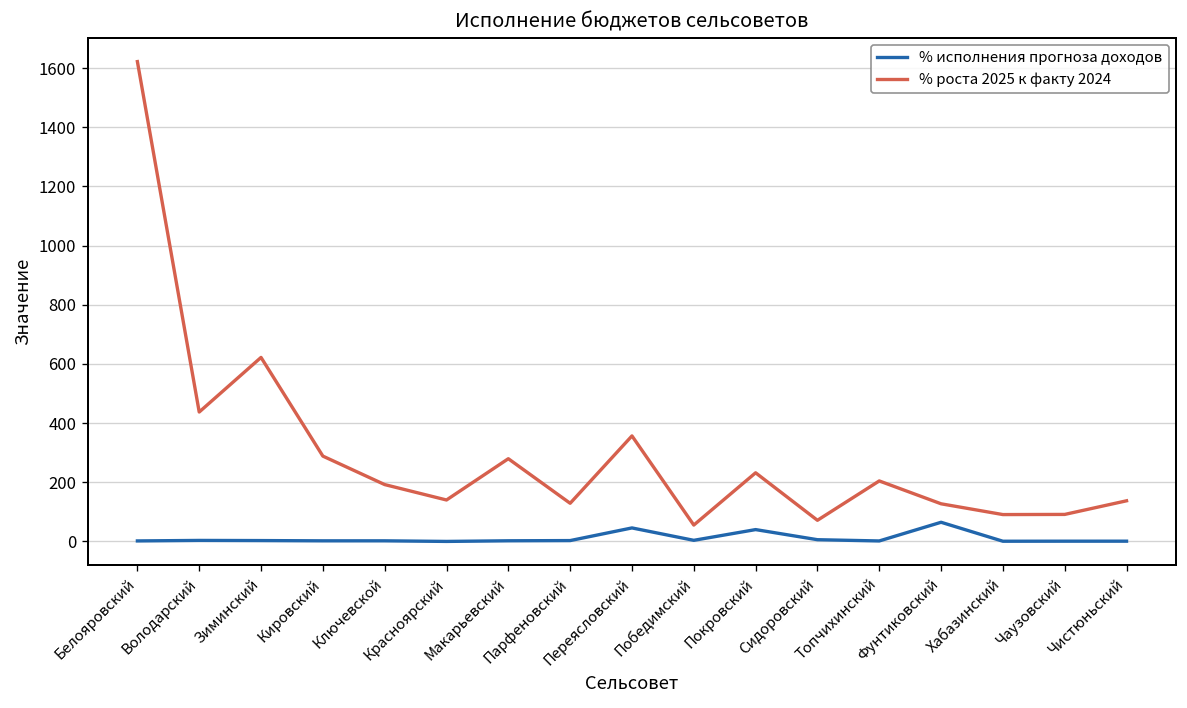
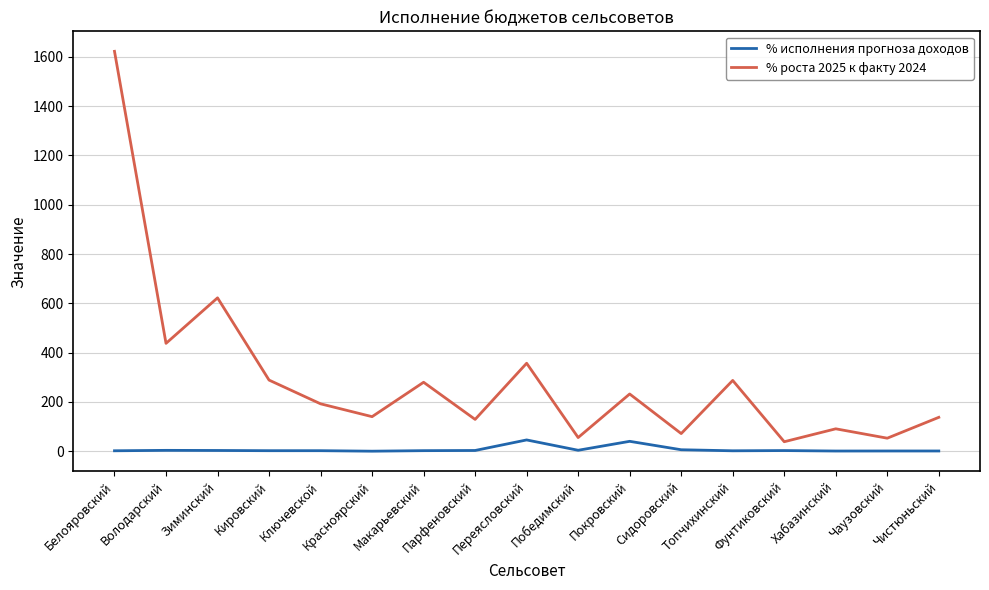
% роста 2025 к факту 2024, Топчихинский: 200 -> 290
% исполнения прогноза доходов, Фунтиковский: 60 -> 0
% роста 2025 к факту 2024, Фунтиковский: 130 -> 40
% роста 2025 к факту 2024, Чаузовский: 90 -> 50
